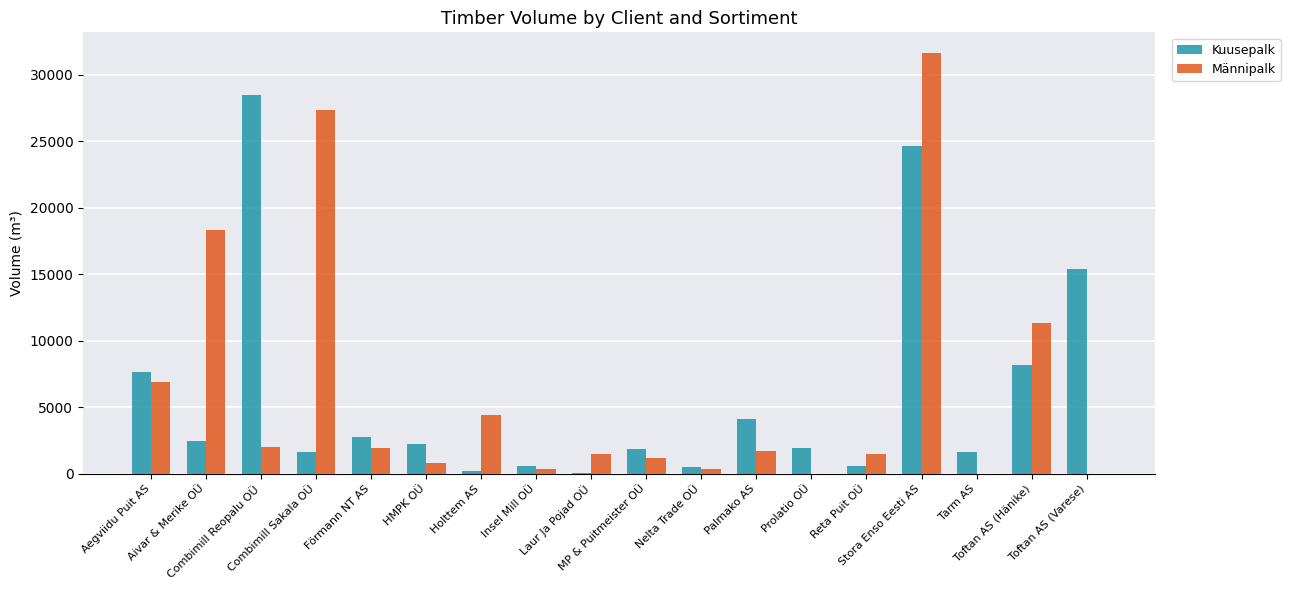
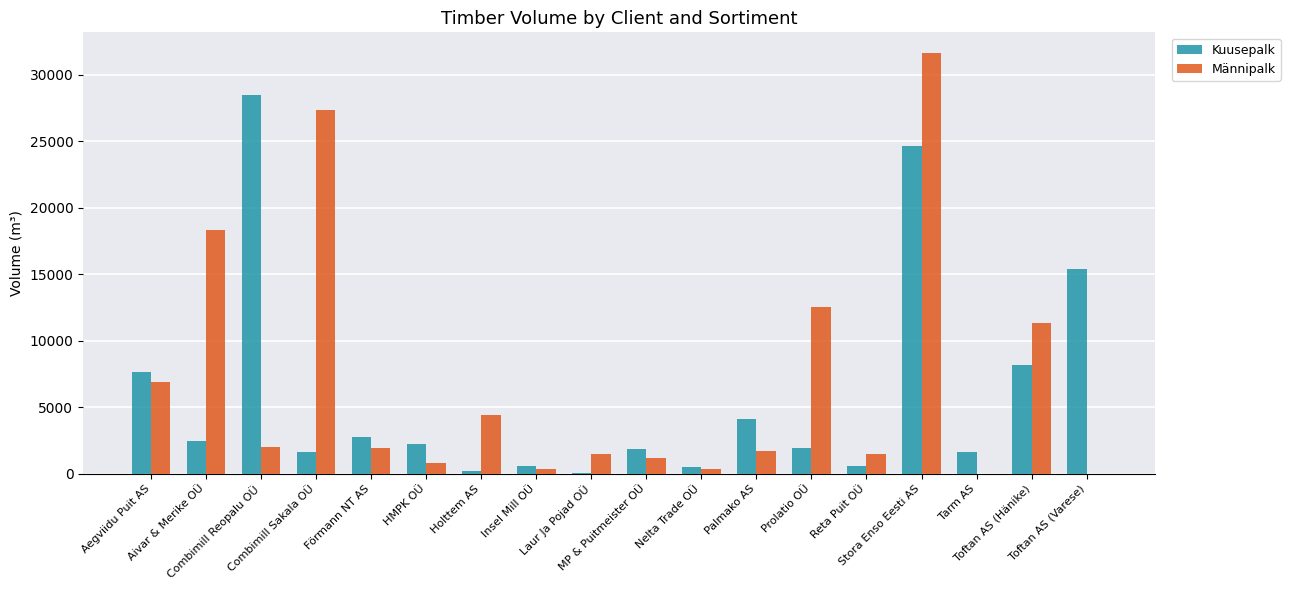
Männipalk, Prolatio OÜ: 0 -> 12600
